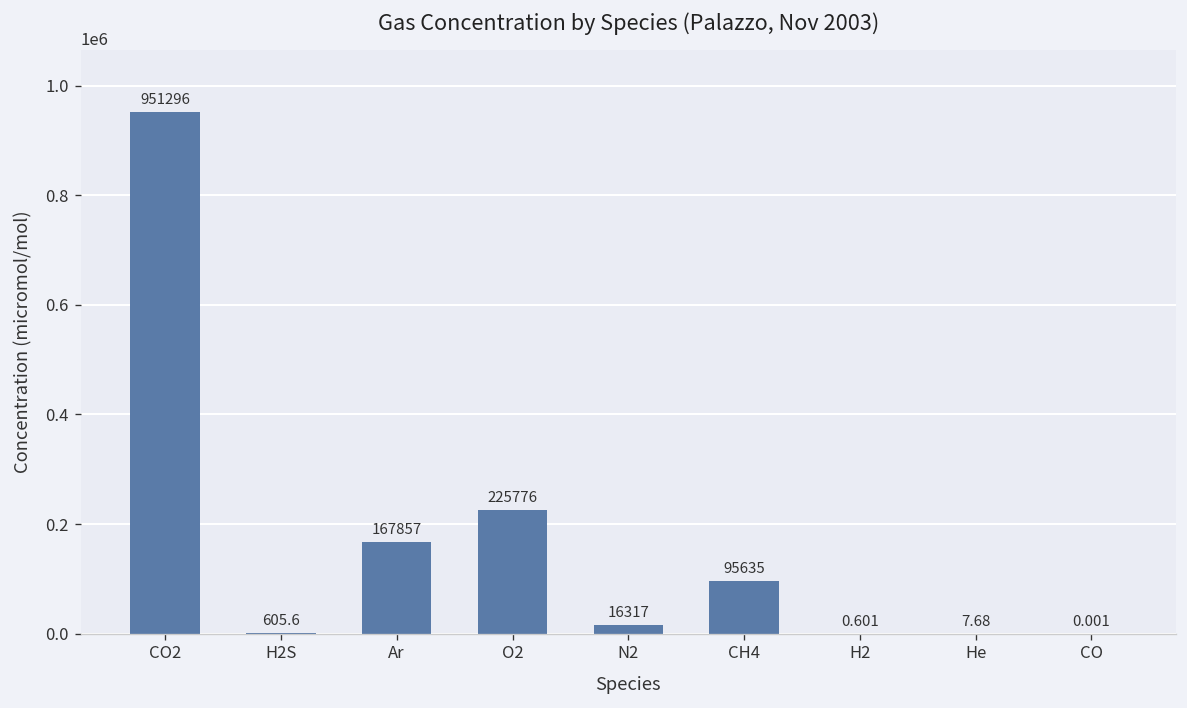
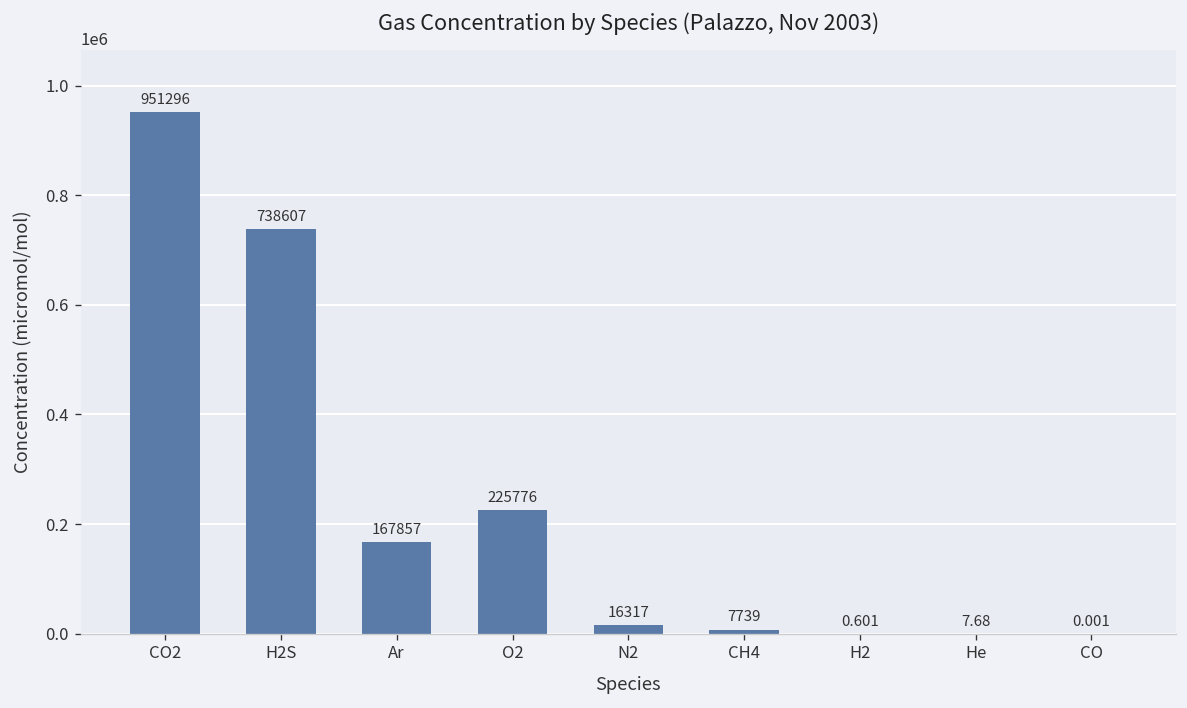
H2S: 605.6 -> 738607
CH4: 95635 -> 7739
